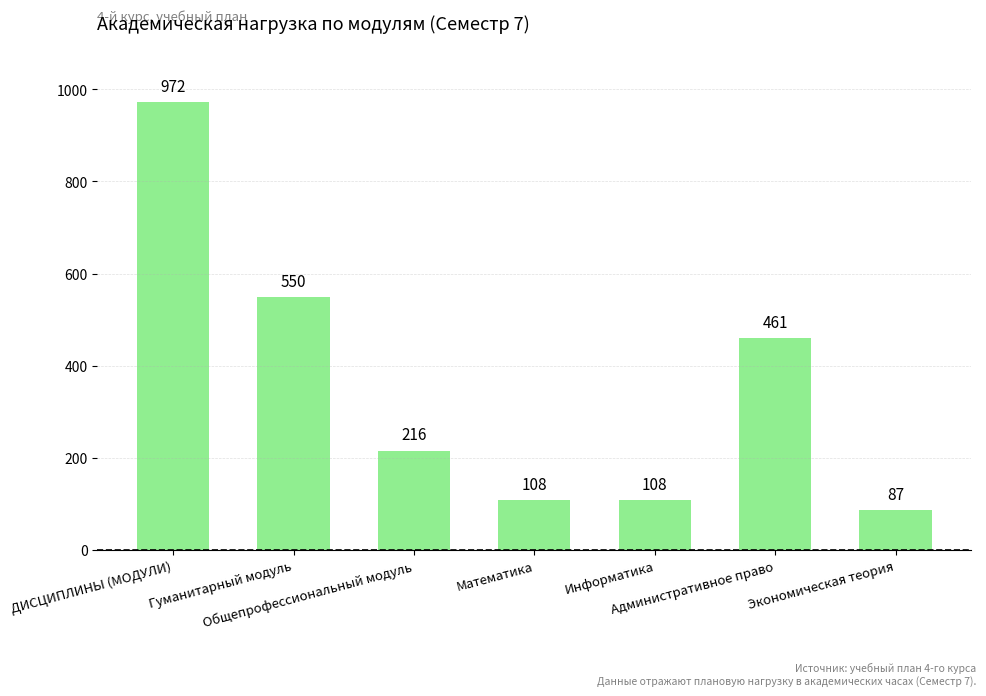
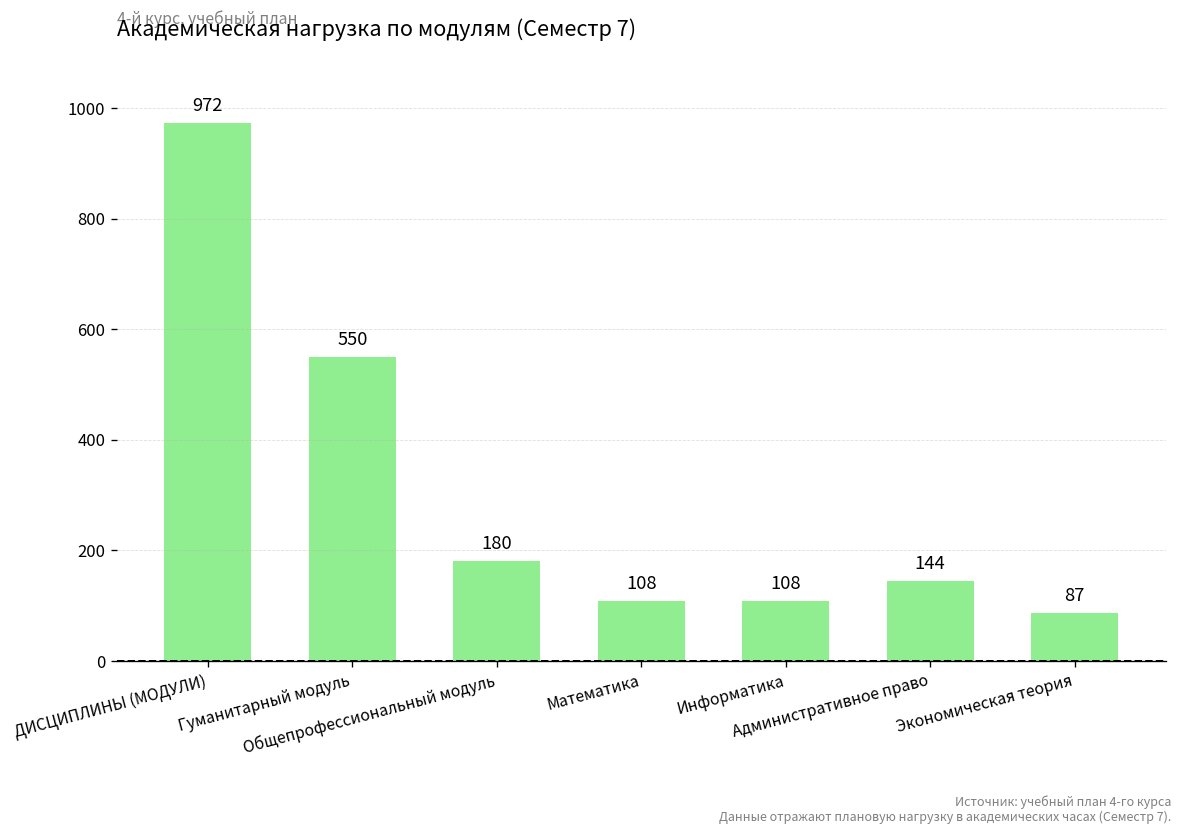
Общепрофессиональный модуль: 216 -> 180
Административное право: 461 -> 144
